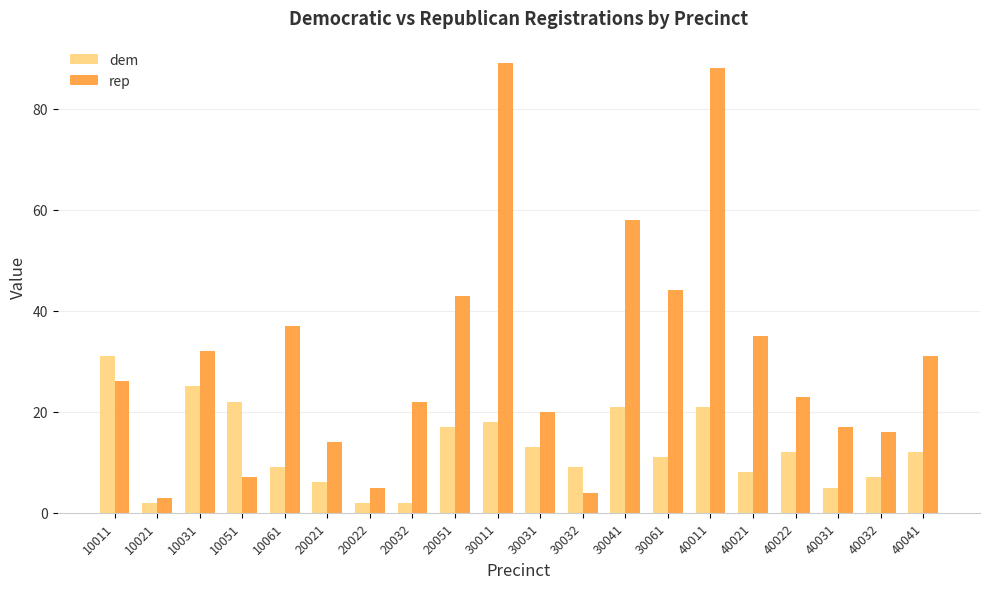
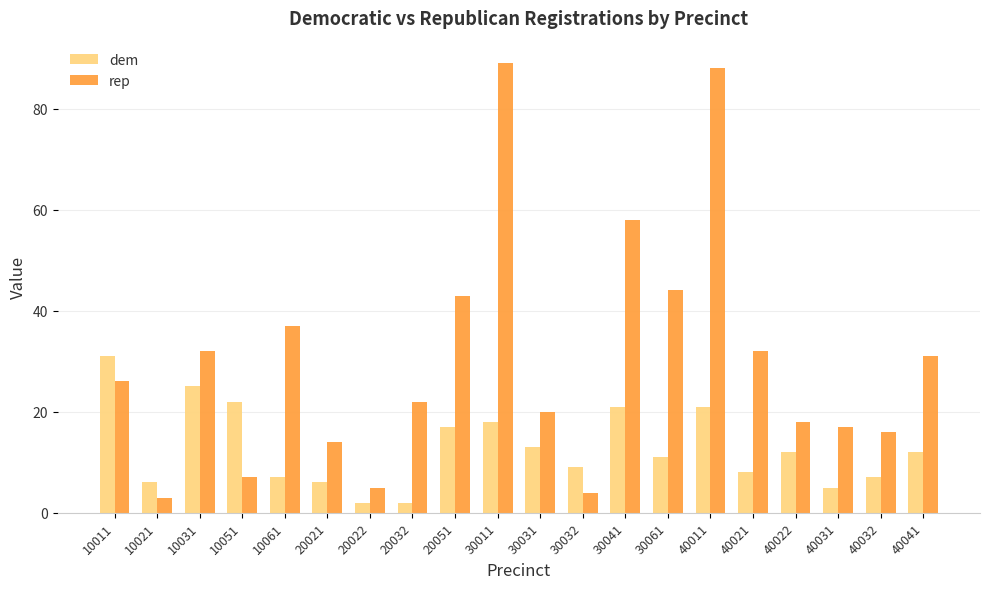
dem, 10021: 2 -> 6
dem, 10061: 9 -> 7
rep, 40021: 35 -> 32
rep, 40022: 23 -> 18
